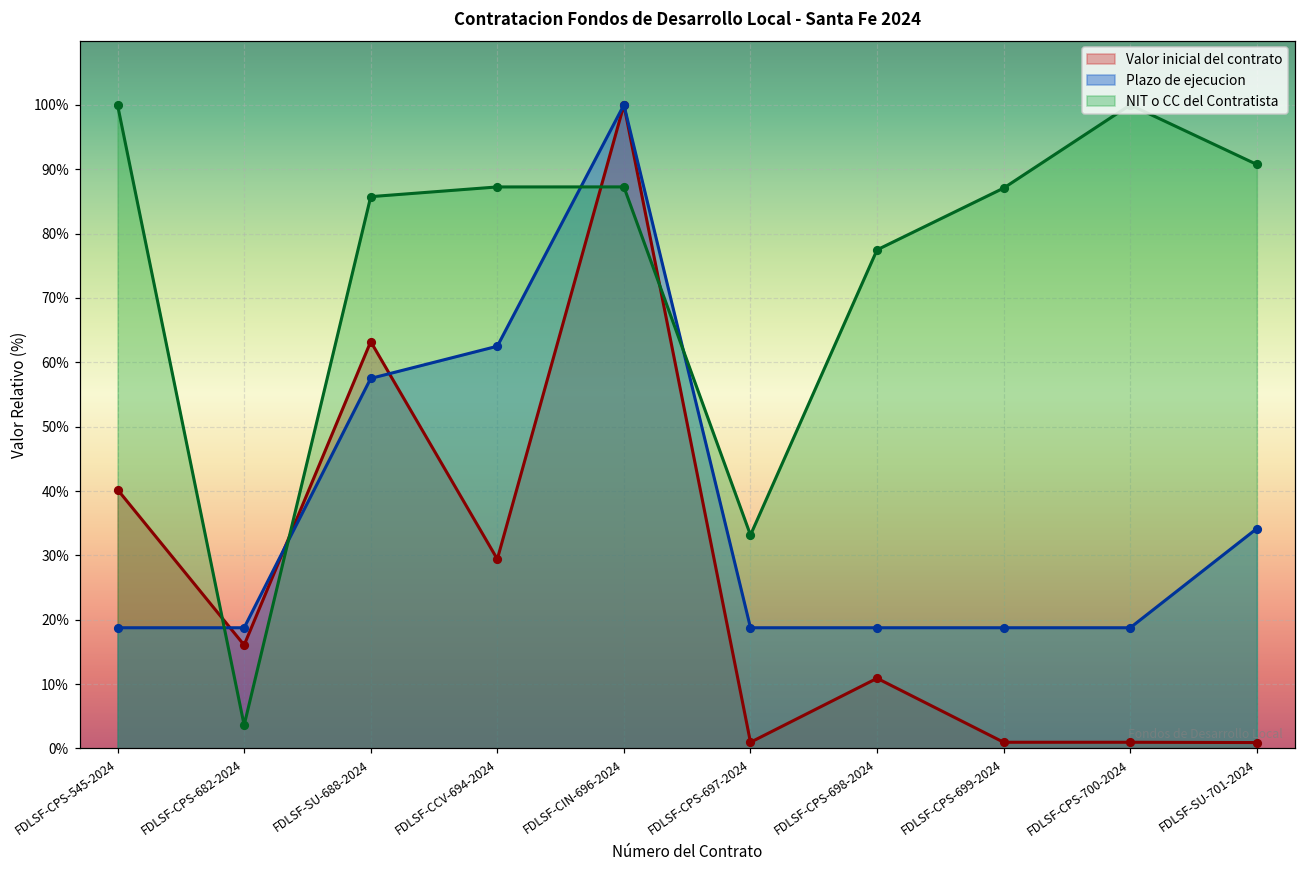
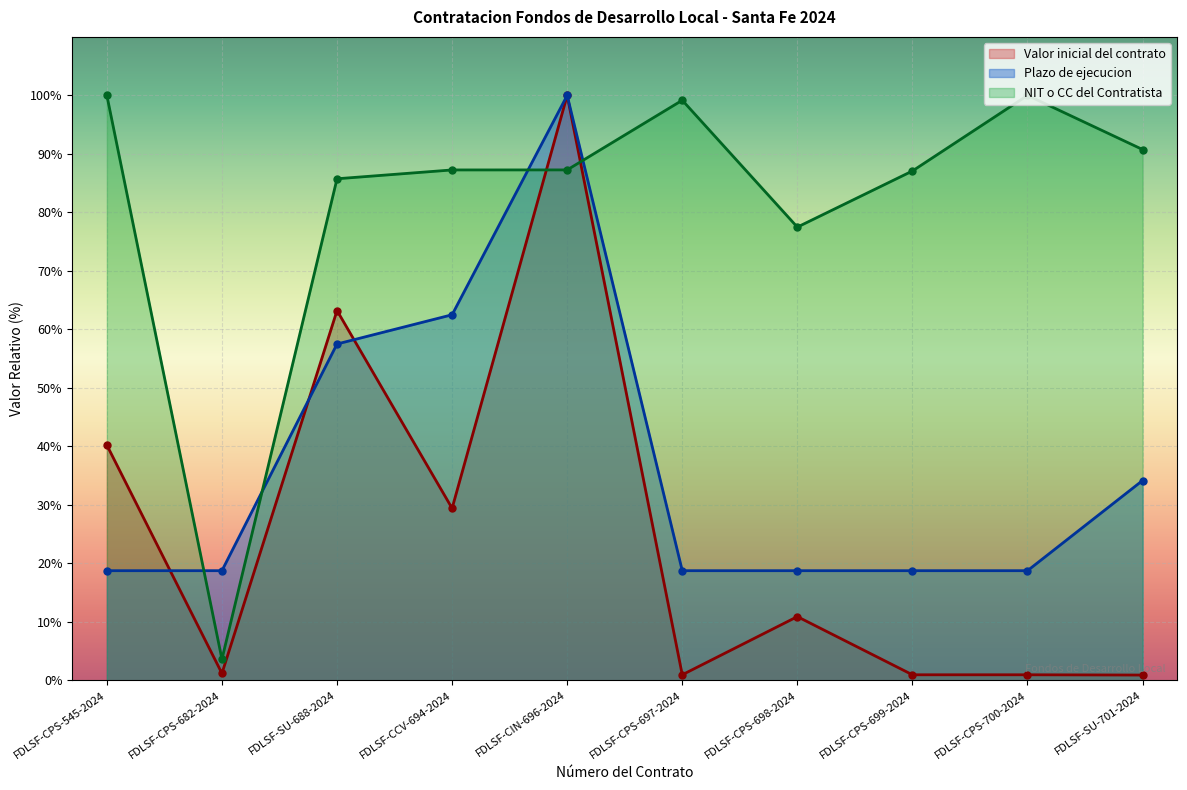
Valor inicial del contrato, FDLSF-CPS-682-2024: 16% -> 1%
NIT o CC del Contratista, FDLSF-CPS-697-2024: 33% -> 99%
